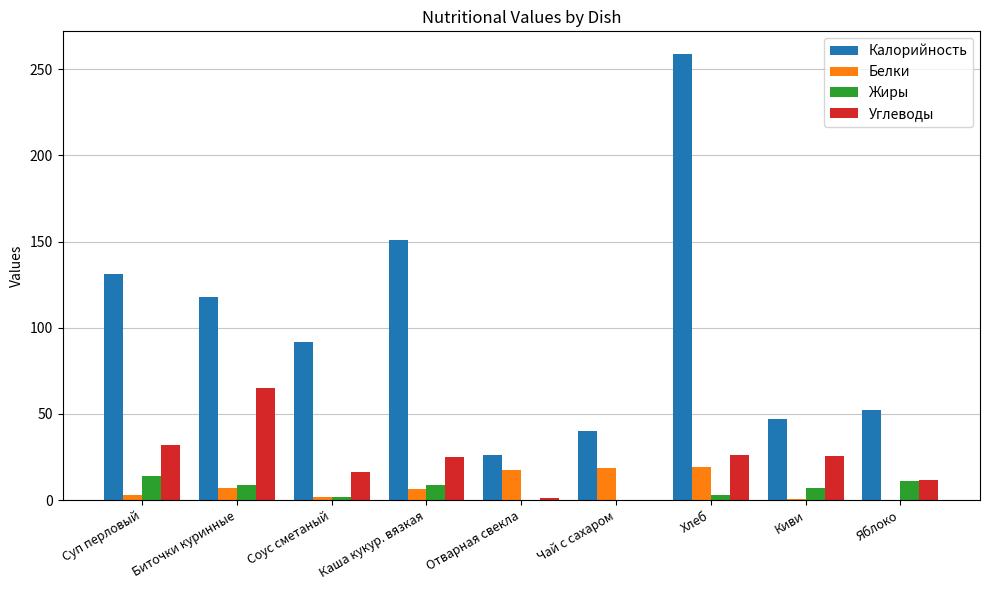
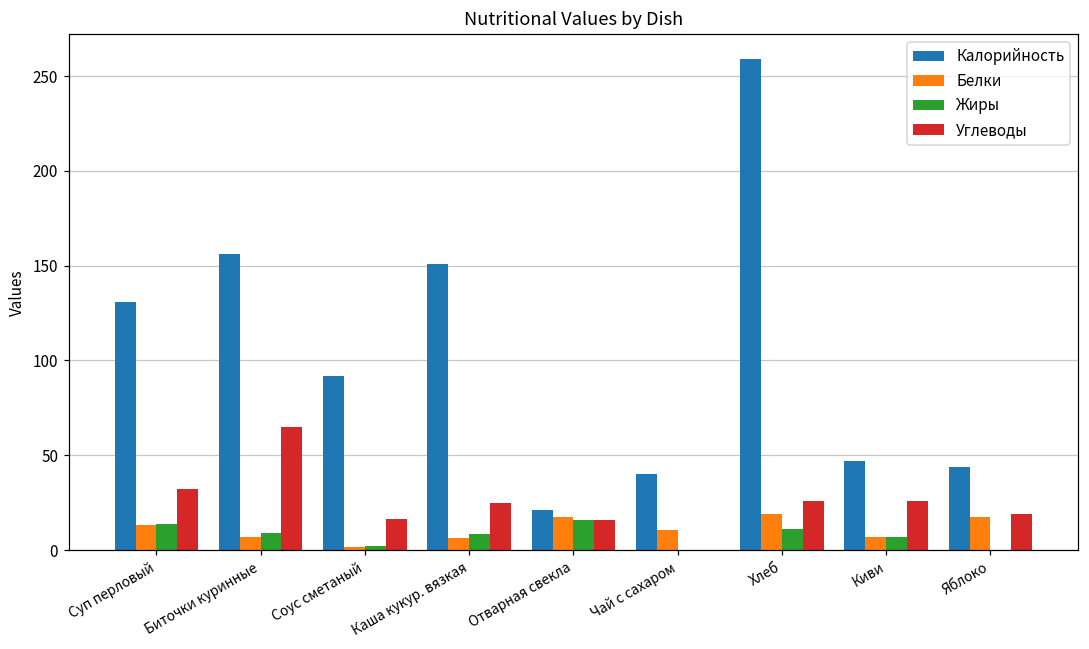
Белки, Суп перловый: 3 -> 13
Калорийность, Биточки куринные: 118 -> 156
Калорийность, Отварная свекла: 26 -> 21
Жиры, Отварная свекла: 0 -> 16
Углеводы, Отварная свекла: 1 -> 16
Белки, Чай с сахаром: 18 -> 11
Жиры, Хлеб: 3 -> 11
Белки, Киви: 1 -> 7
Калорийность, Яблоко: 52 -> 44
Белки, Яблоко: 0 -> 17
Жиры, Яблоко: 11 -> 0
Углеводы, Яблоко: 11 -> 19
